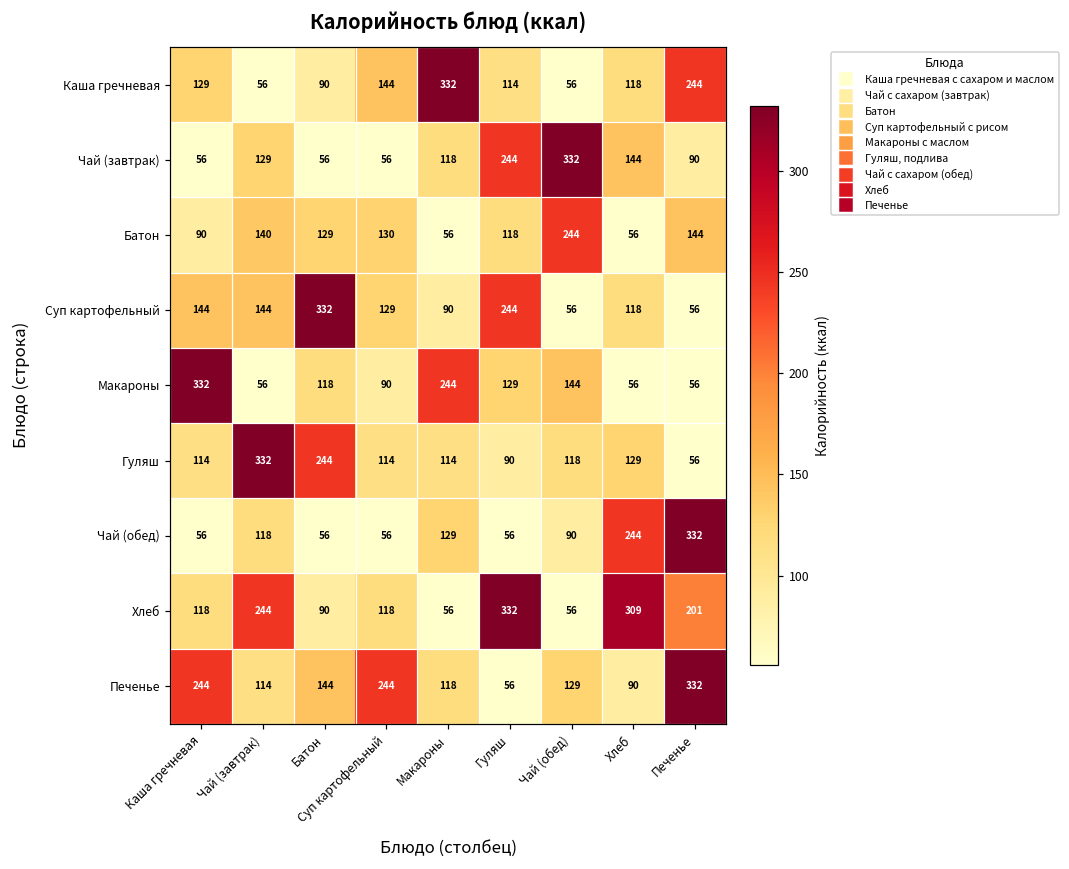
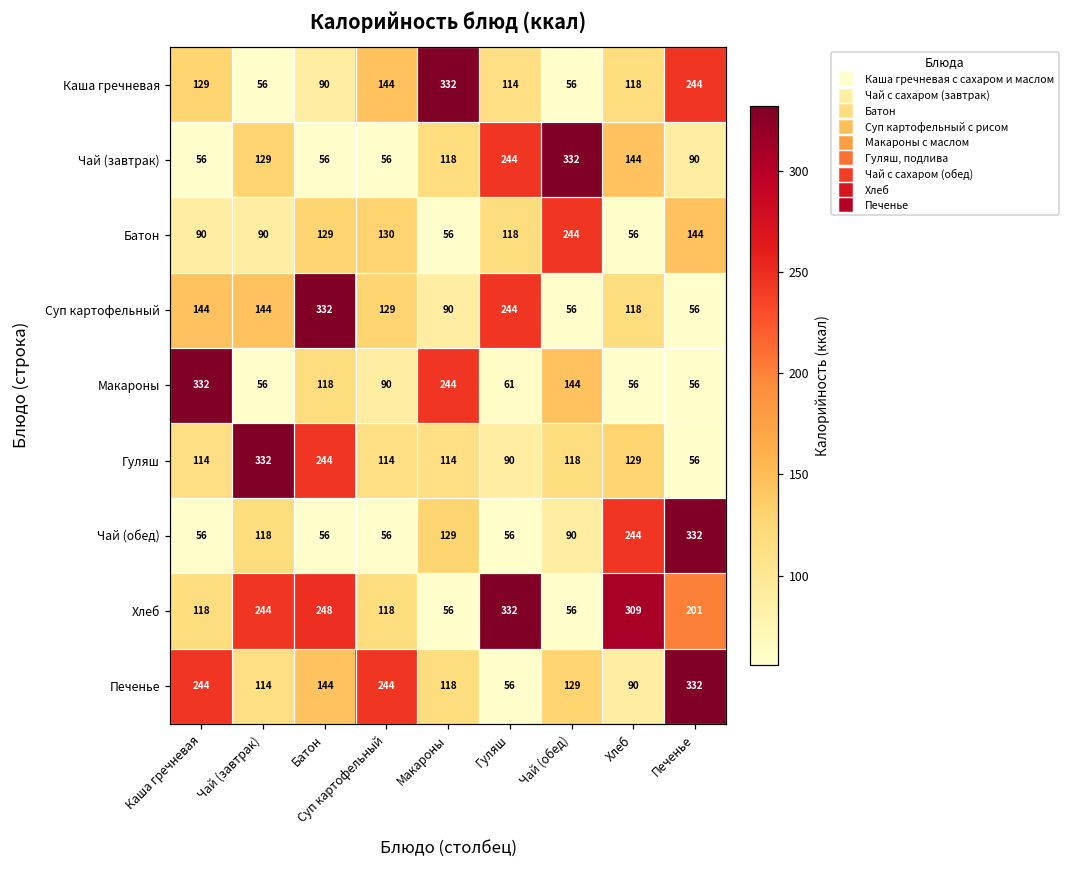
Батон, Чай (завтрак): 140 -> 90
Макароны, Гуляш: 129 -> 61
Хлеб, Батон: 90 -> 248
